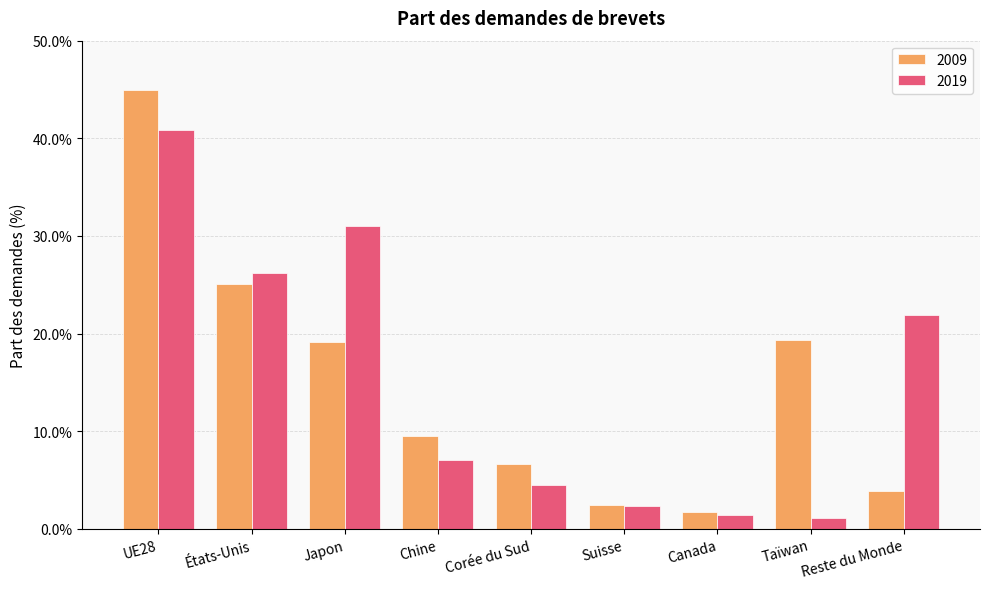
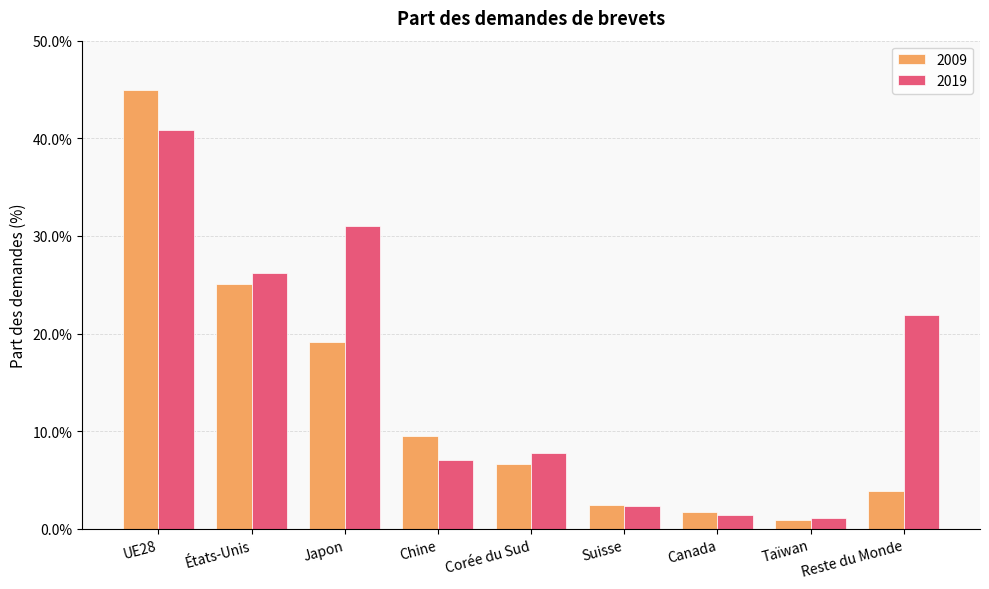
2019, Corée du Sud: 4% -> 8%
2009, Taïwan: 19% -> 1%
